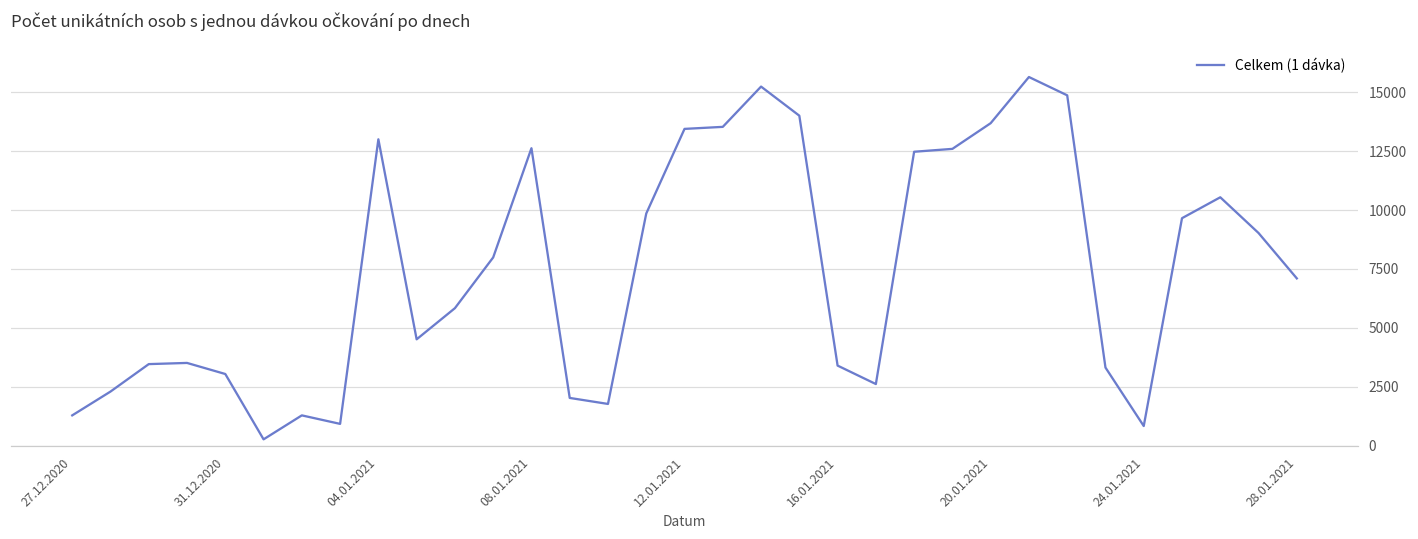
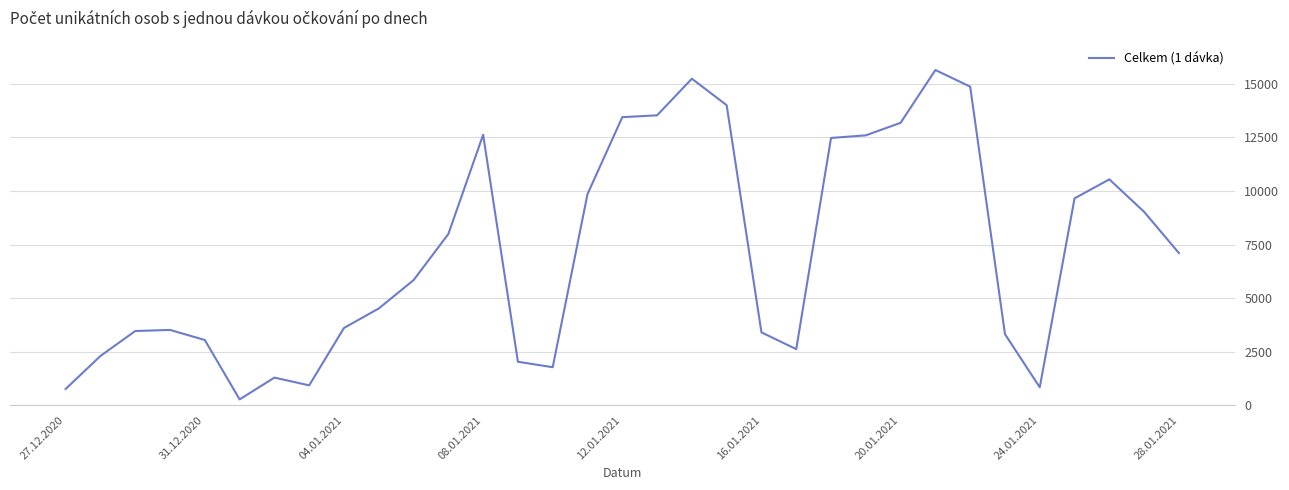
27.12.2020: 1300 -> 800
04.01.2021: 13000 -> 3600
20.01.2021: 13700 -> 13200
